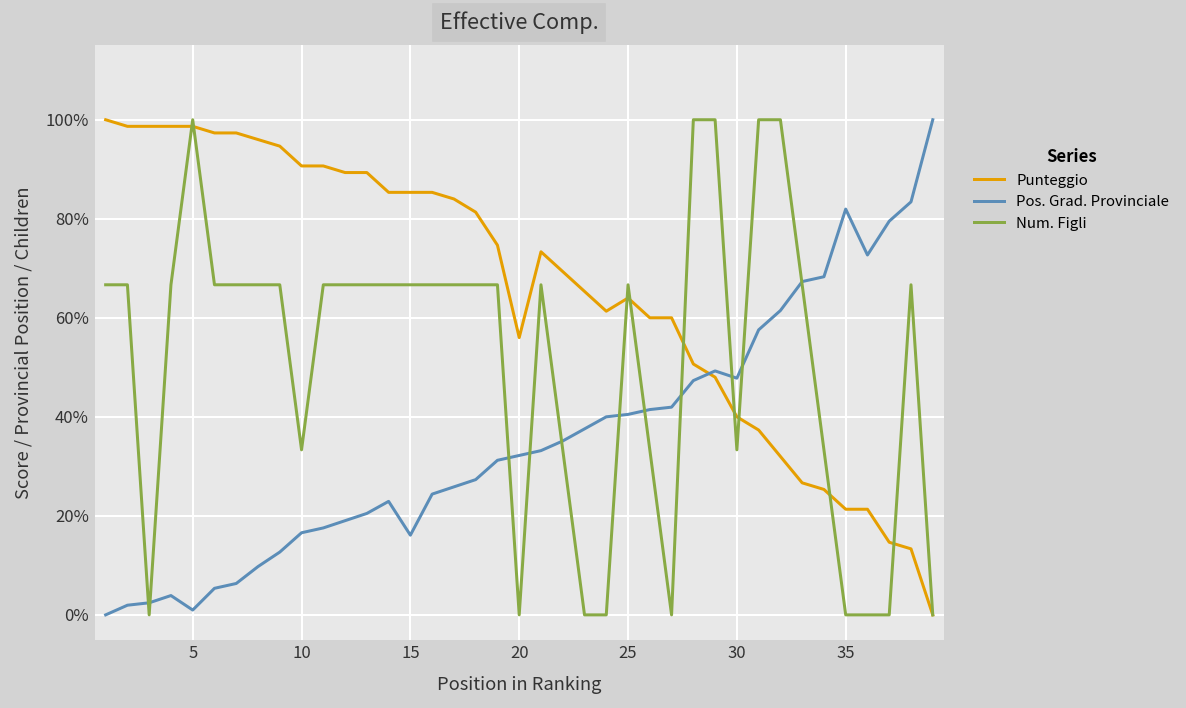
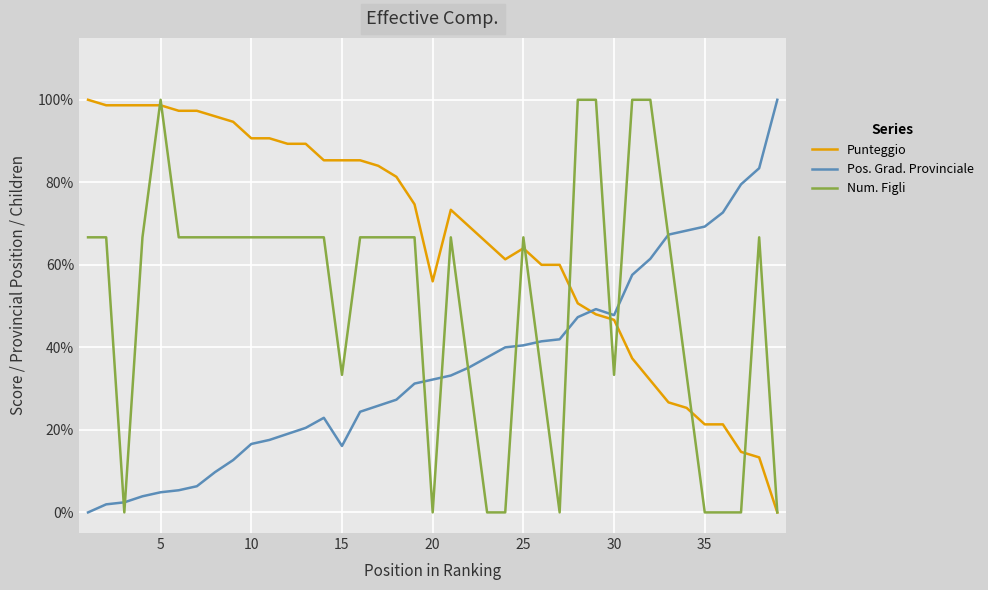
Pos. Grad. Provinciale, 5: 1% -> 5%
Num. Figli, 10: 33% -> 67%
Num. Figli, 15: 67% -> 33%
Punteggio, 30: 40% -> 47%
Pos. Grad. Provinciale, 35: 82% -> 69%
